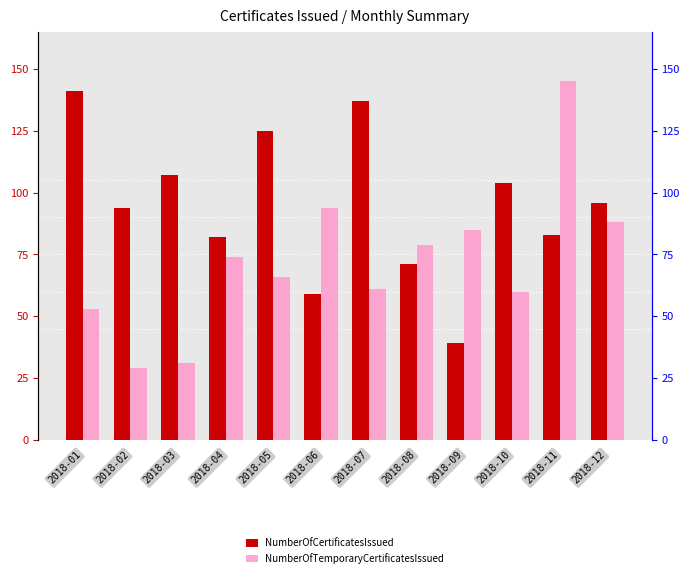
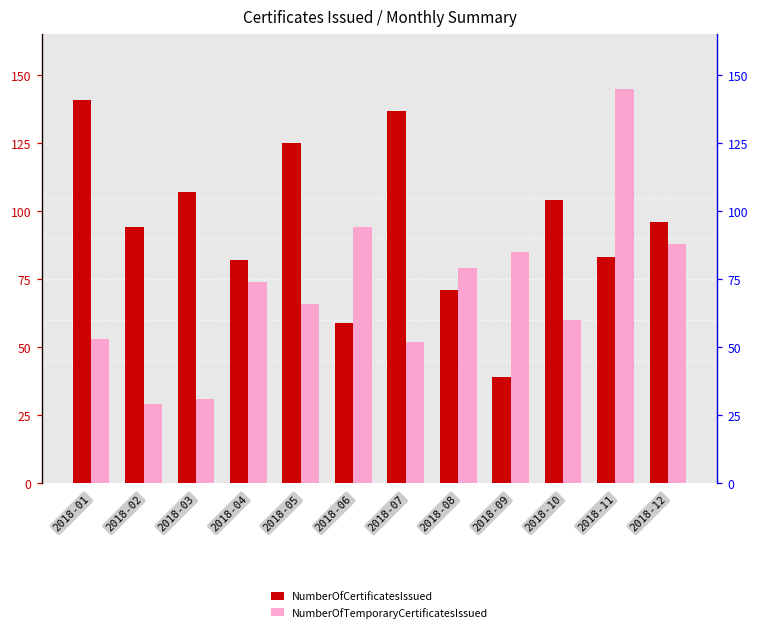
NumberOfTemporaryCertificatesIssued, 2018-07: 61 -> 52
